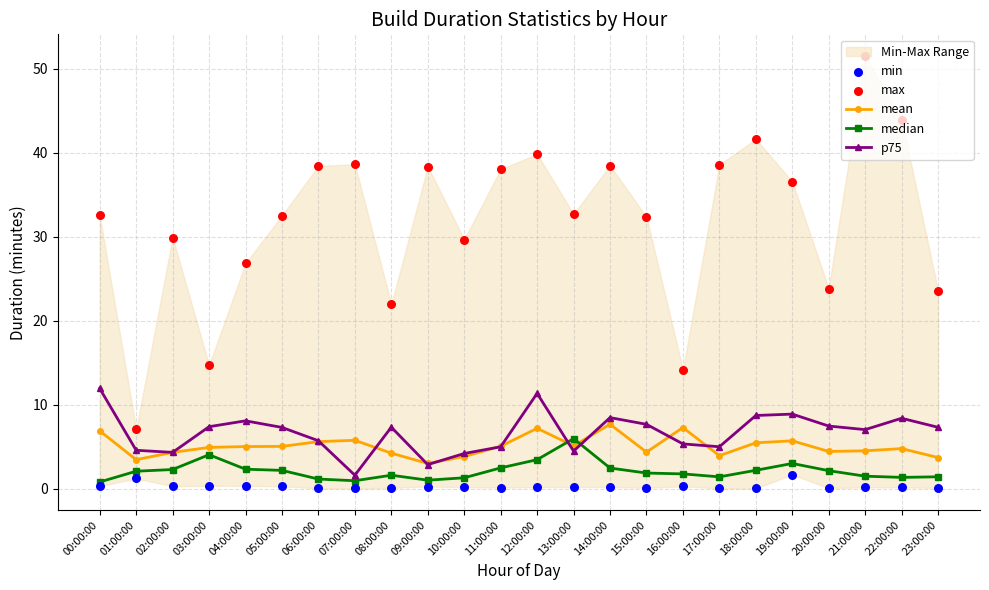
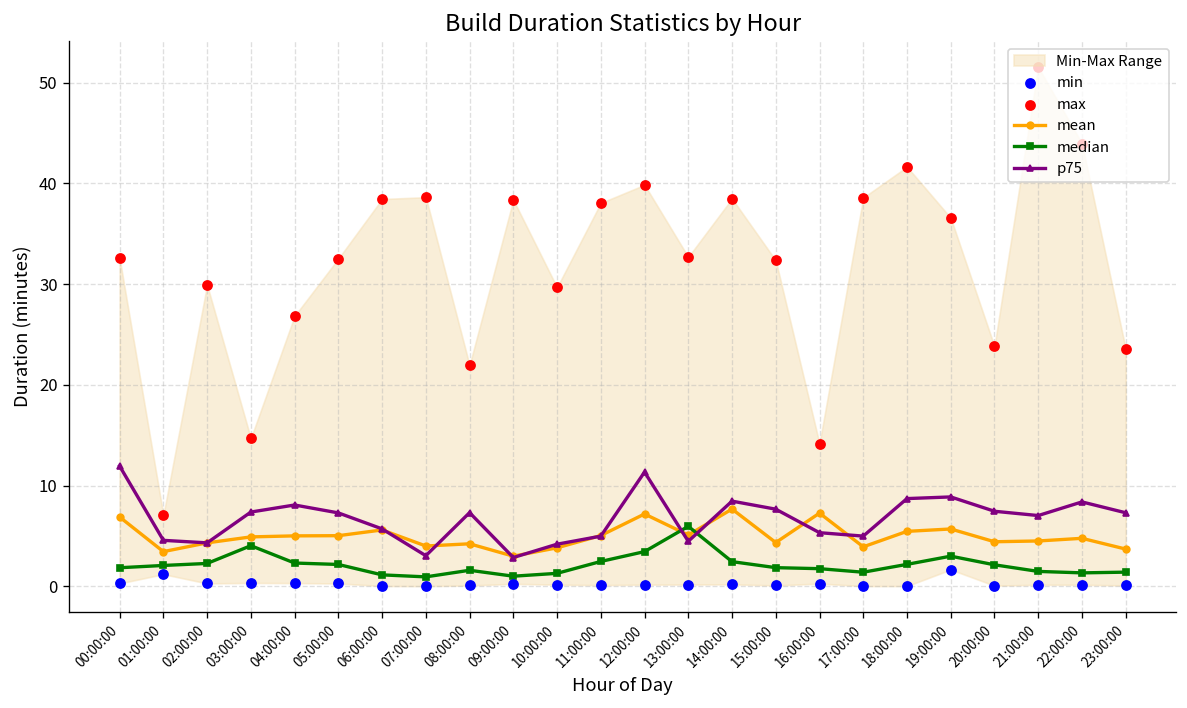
median, 00:00:00: 1 -> 2
mean, 07:00:00: 6 -> 4
p75, 07:00:00: 2 -> 3
